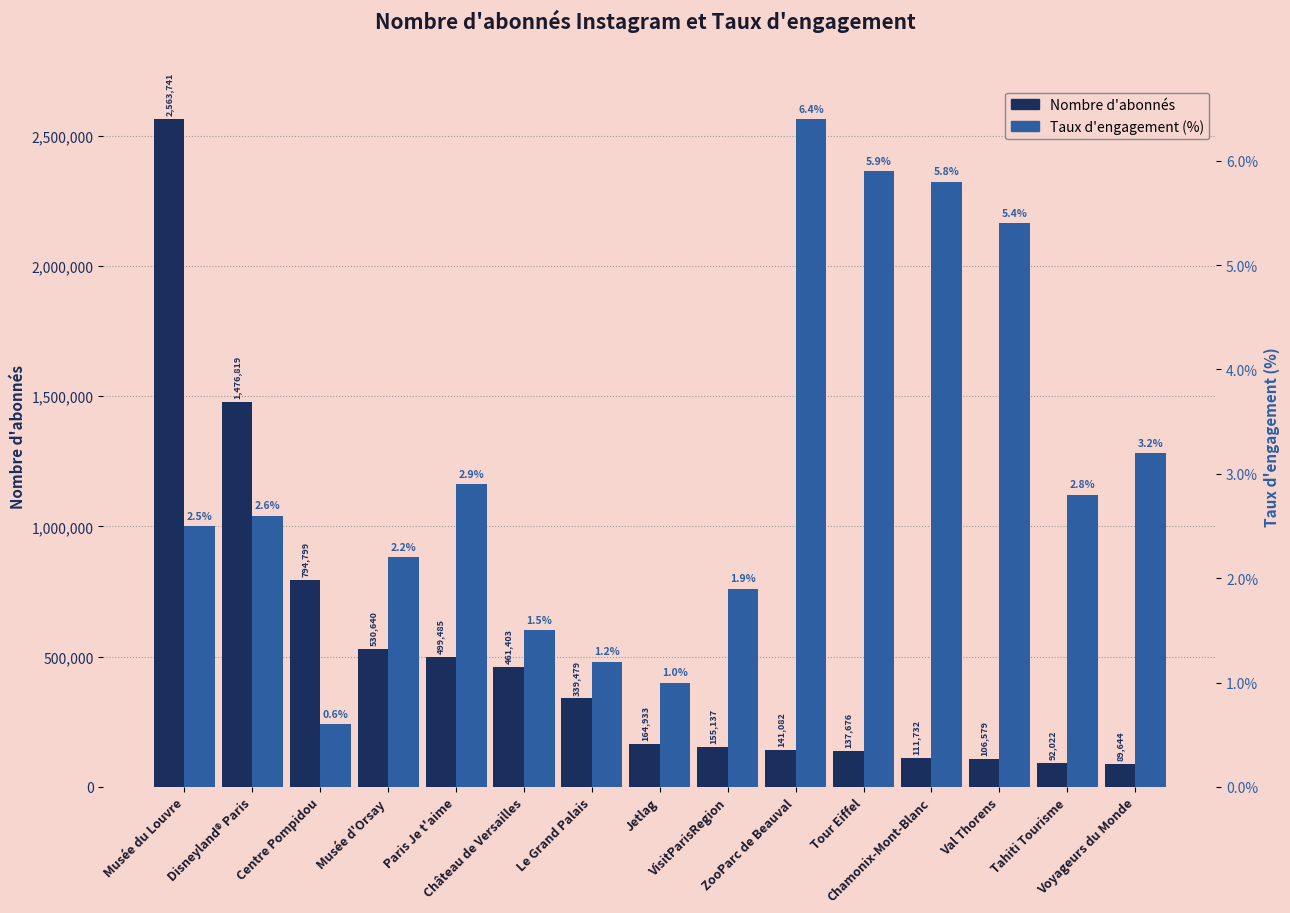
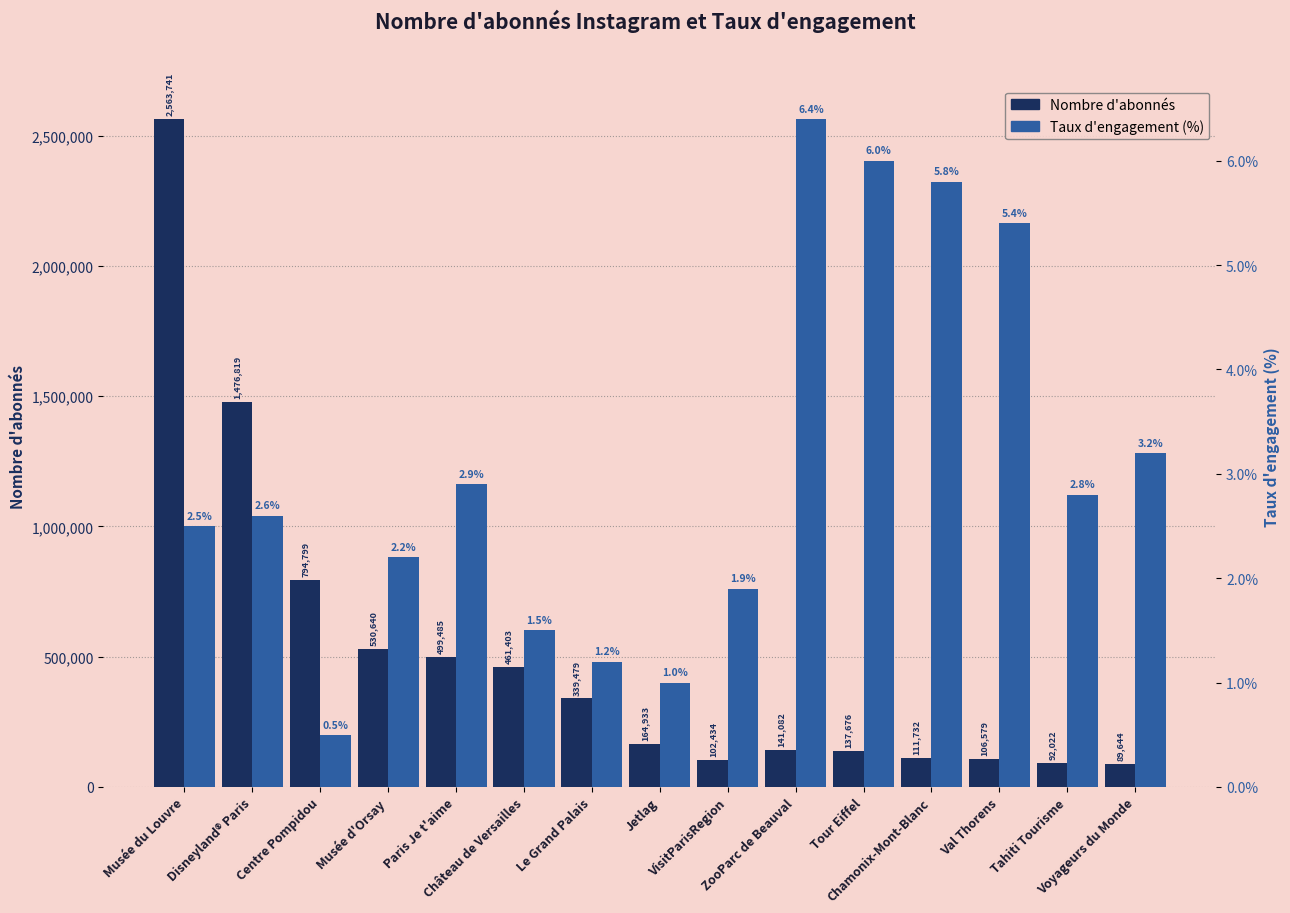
Nombre d'abonnés, VisitParisRegion: 155,137 -> 102,434
Taux d'engagement (%), Centre Pompidou: 0.6% -> 0.5%
Taux d'engagement (%), Tour Eiffel: 5.9% -> 6.0%
